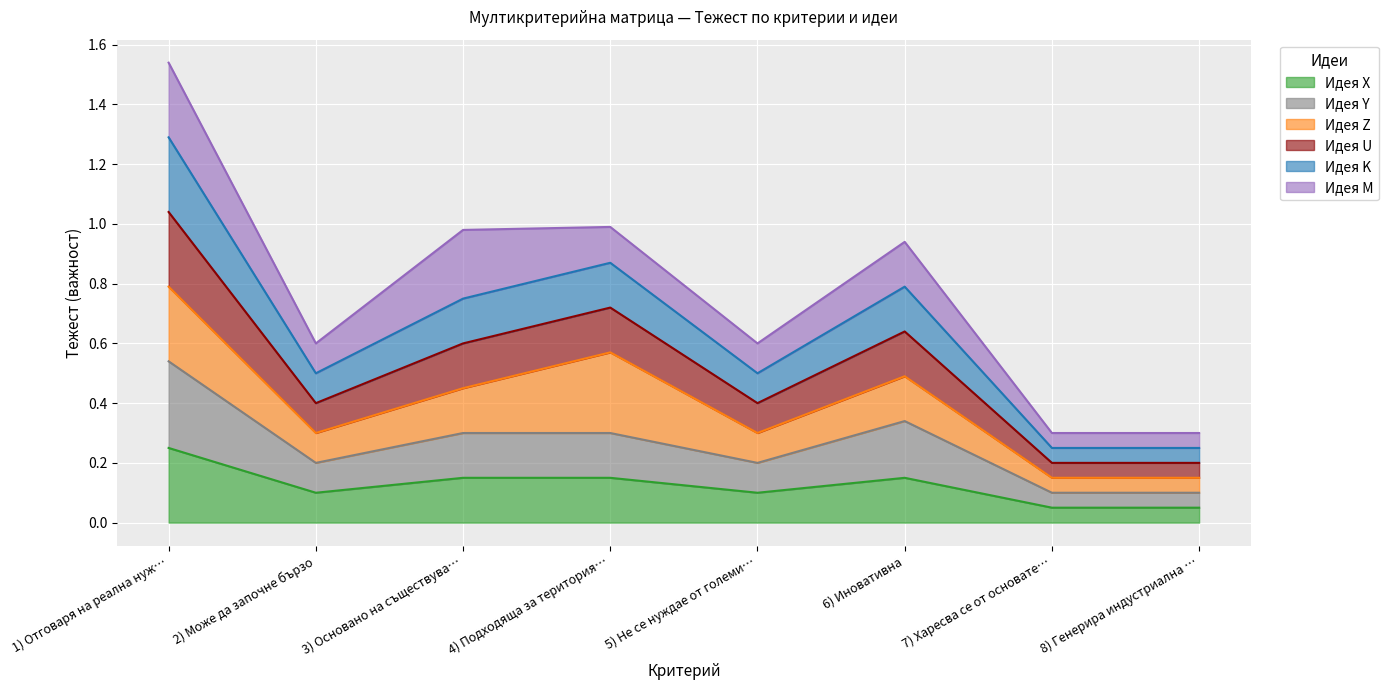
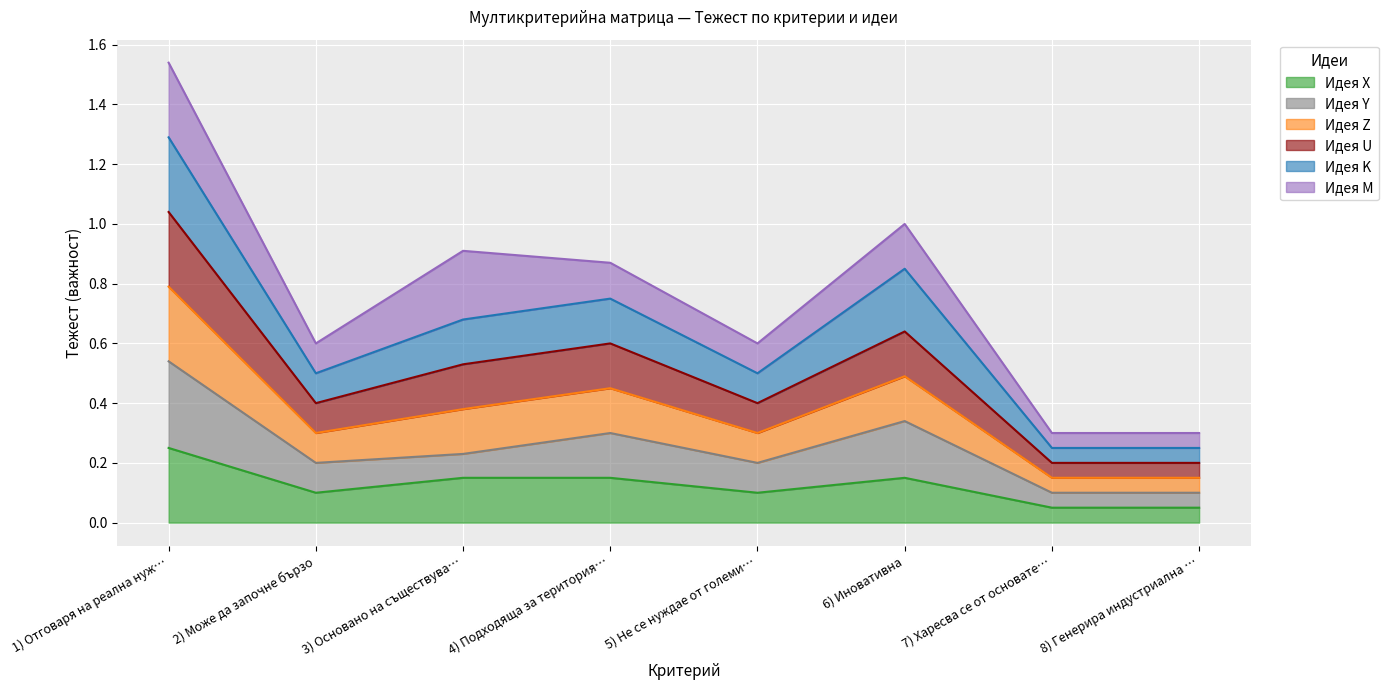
Идея Y, 3) Основано на съществува…: 0.15 -> 0.08
Идея Z, 4) Подходяща за територия…: 0.27 -> 0.15
Идея K, 6) Иновативна: 0.15 -> 0.21
